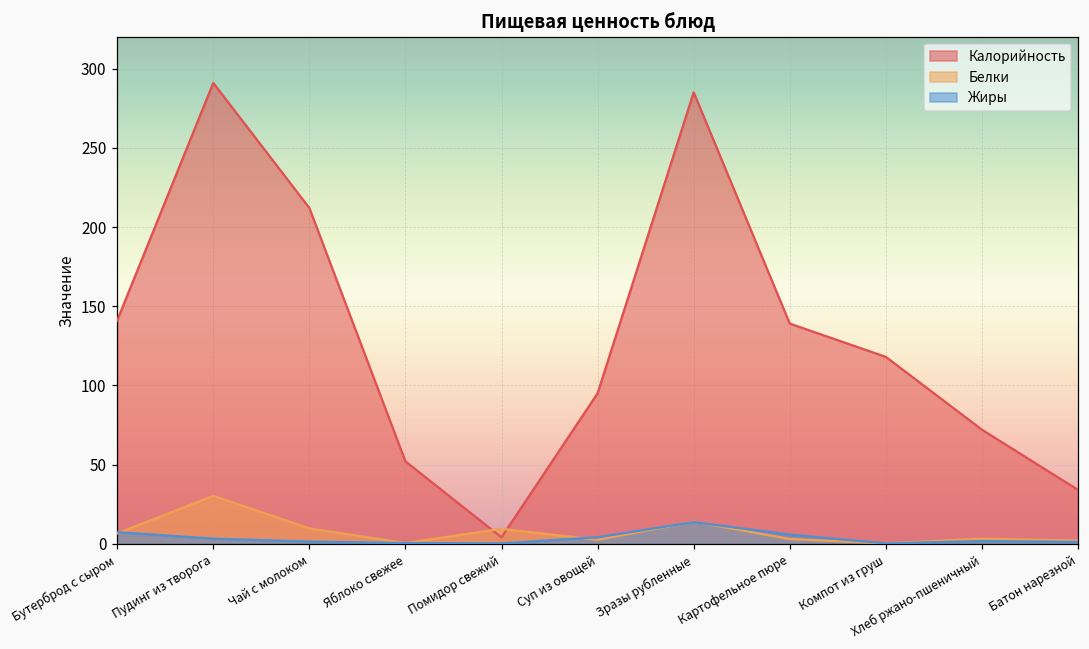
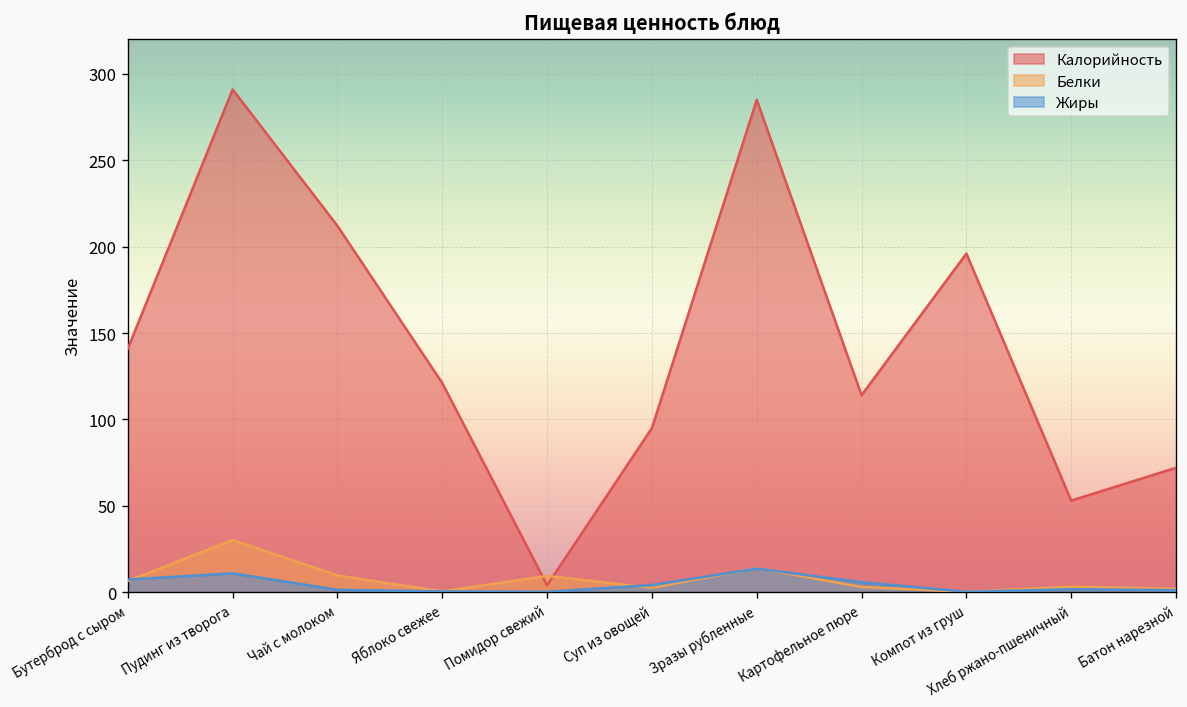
Жиры, Пудинг из творога: 3 -> 11
Калорийность, Яблоко свежее: 52 -> 121
Калорийность, Картофельное пюре: 139 -> 114
Калорийность, Компот из груш: 118 -> 196
Калорийность, Хлеб ржано-пшеничный: 72 -> 53
Калорийность, Батон нарезной: 34 -> 72
